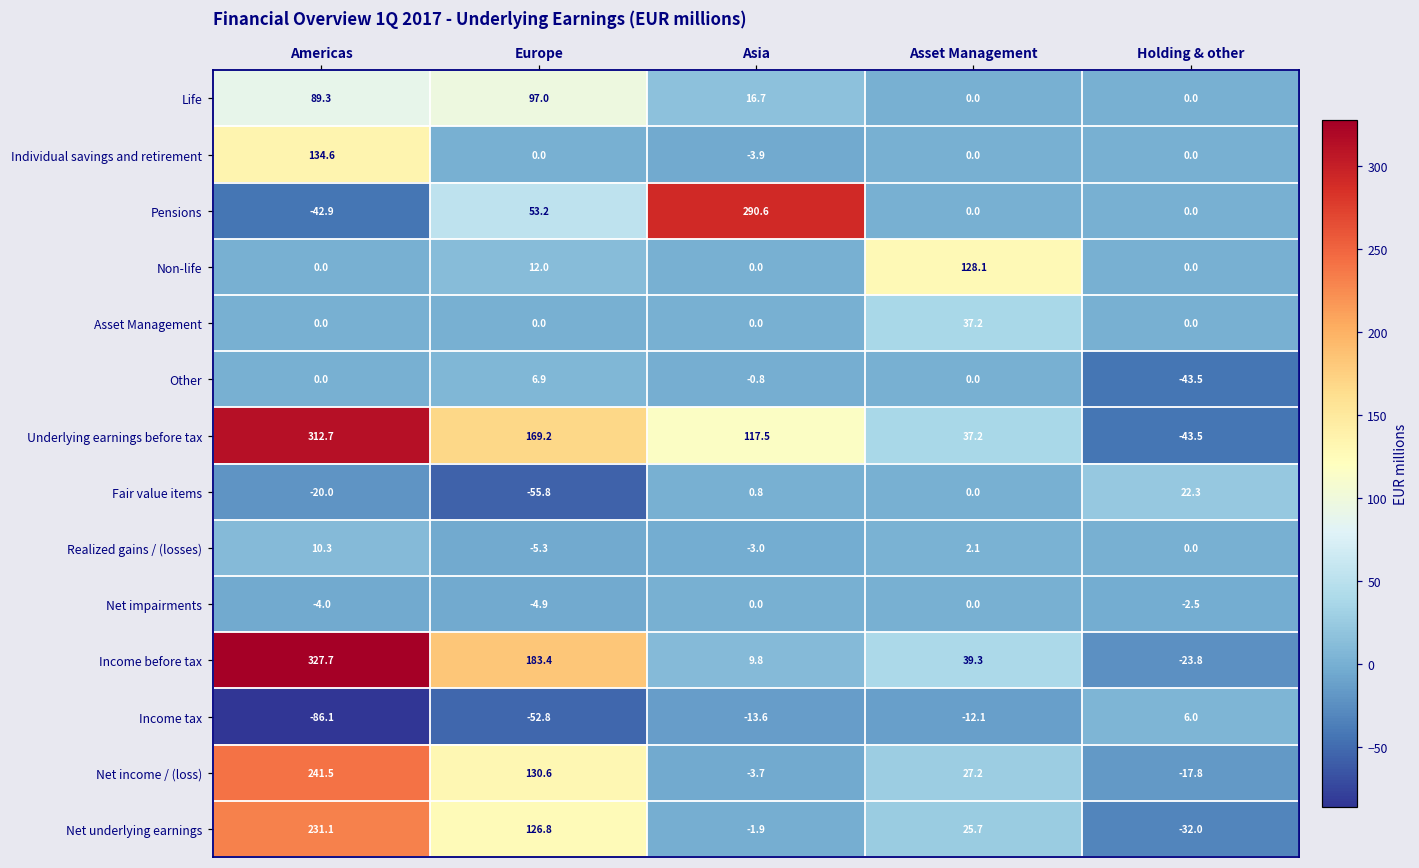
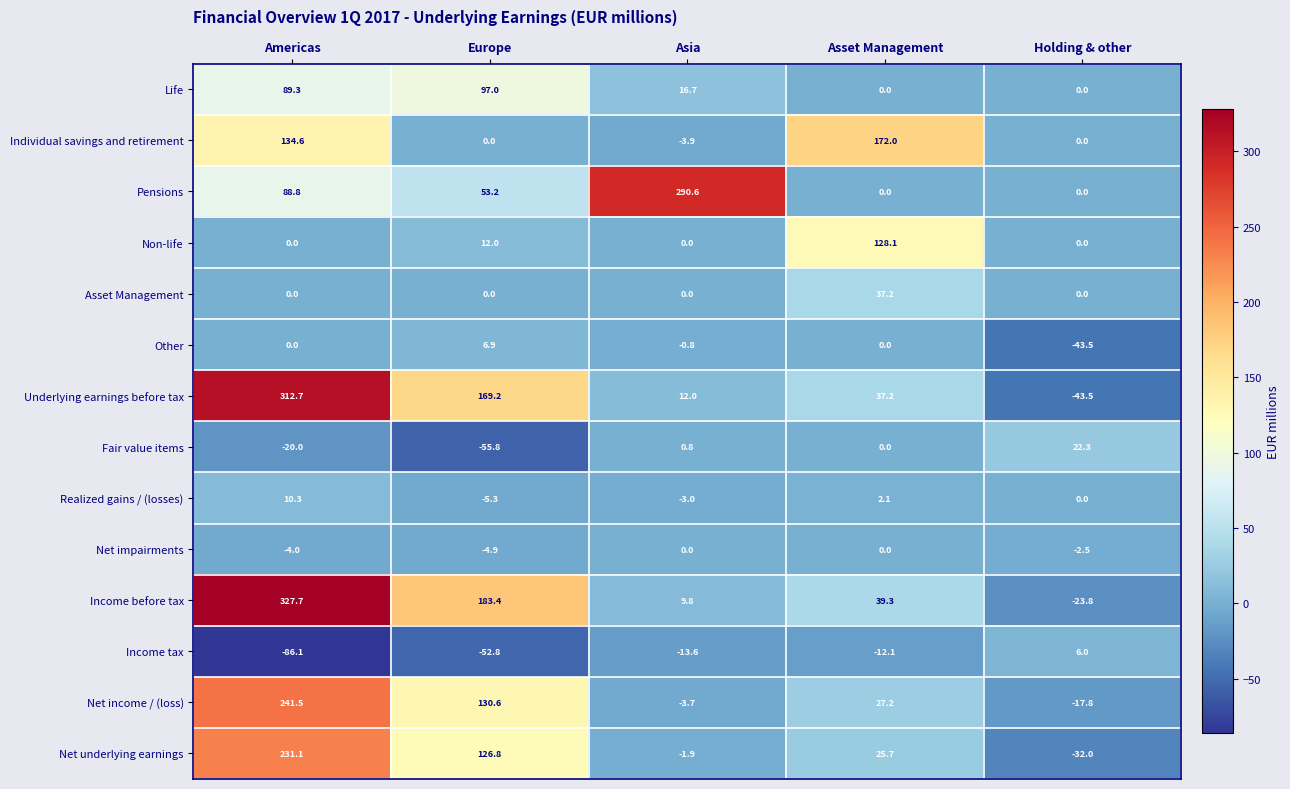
Individual savings and retirement, Asset Management: 0.0 -> 172.0
Pensions, Americas: -42.9 -> 88.8
Underlying earnings before tax, Asia: 117.5 -> 12.0
